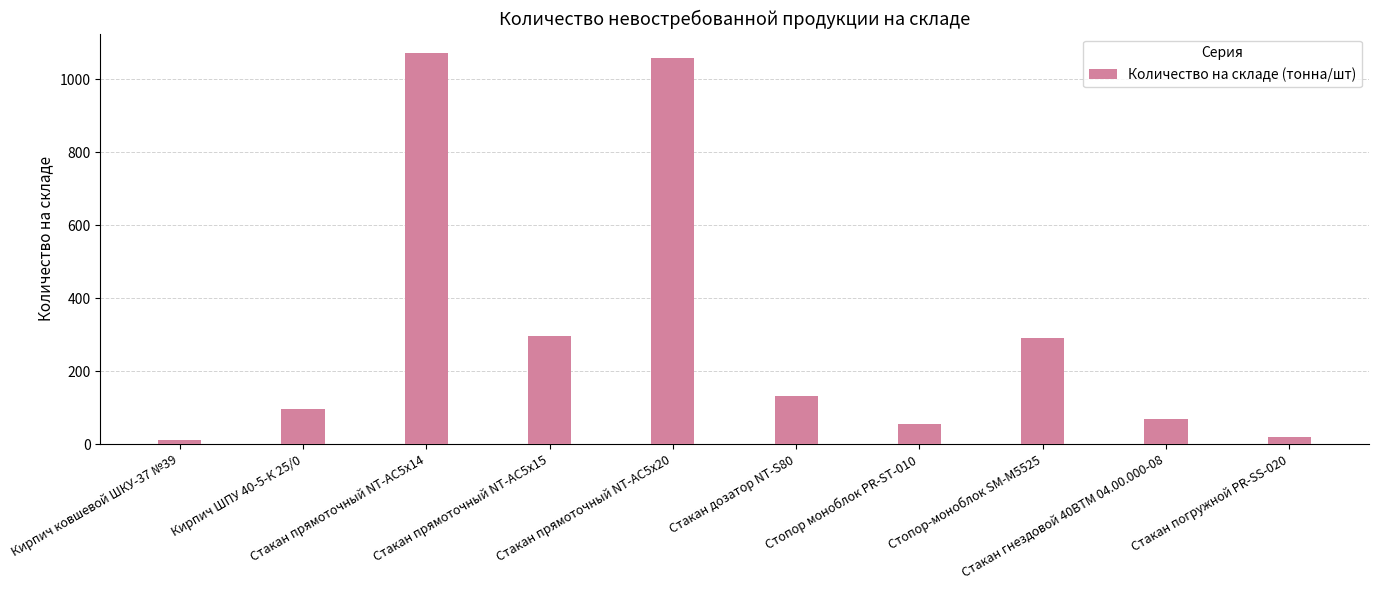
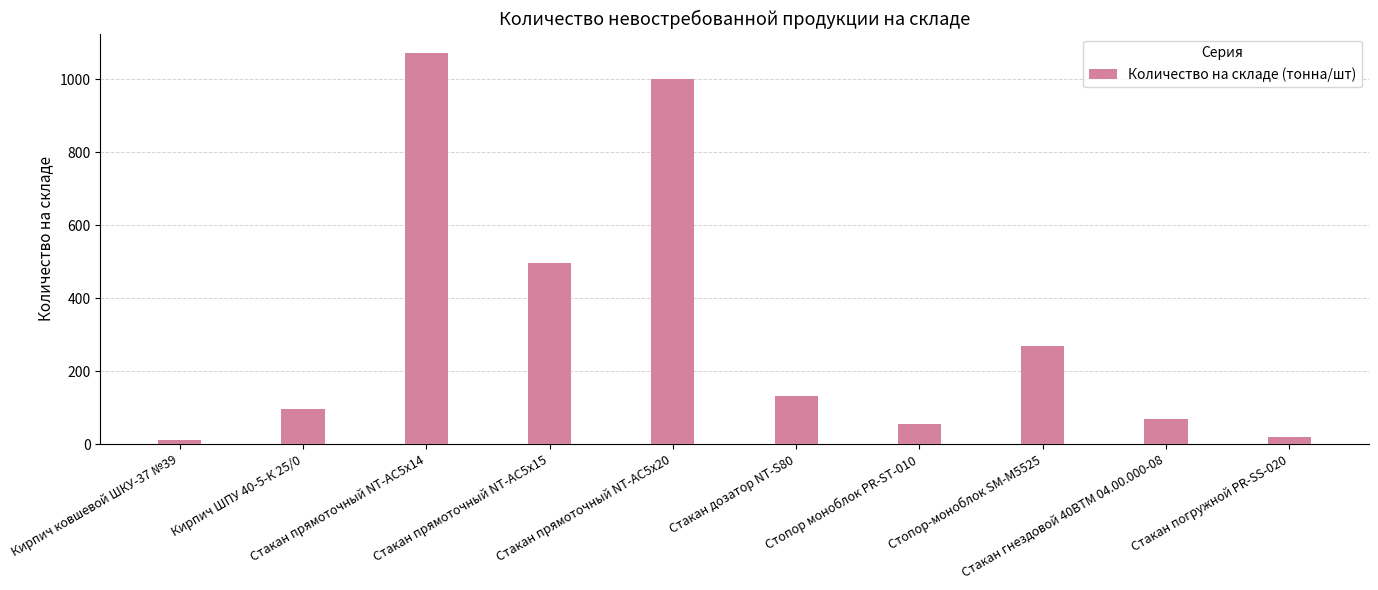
Стакан прямоточный NT-AC5х15: 300 -> 500
Стакан прямоточный NT-AC5х20: 1060 -> 1000
Стопор-моноблок SM-М5525: 290 -> 270
